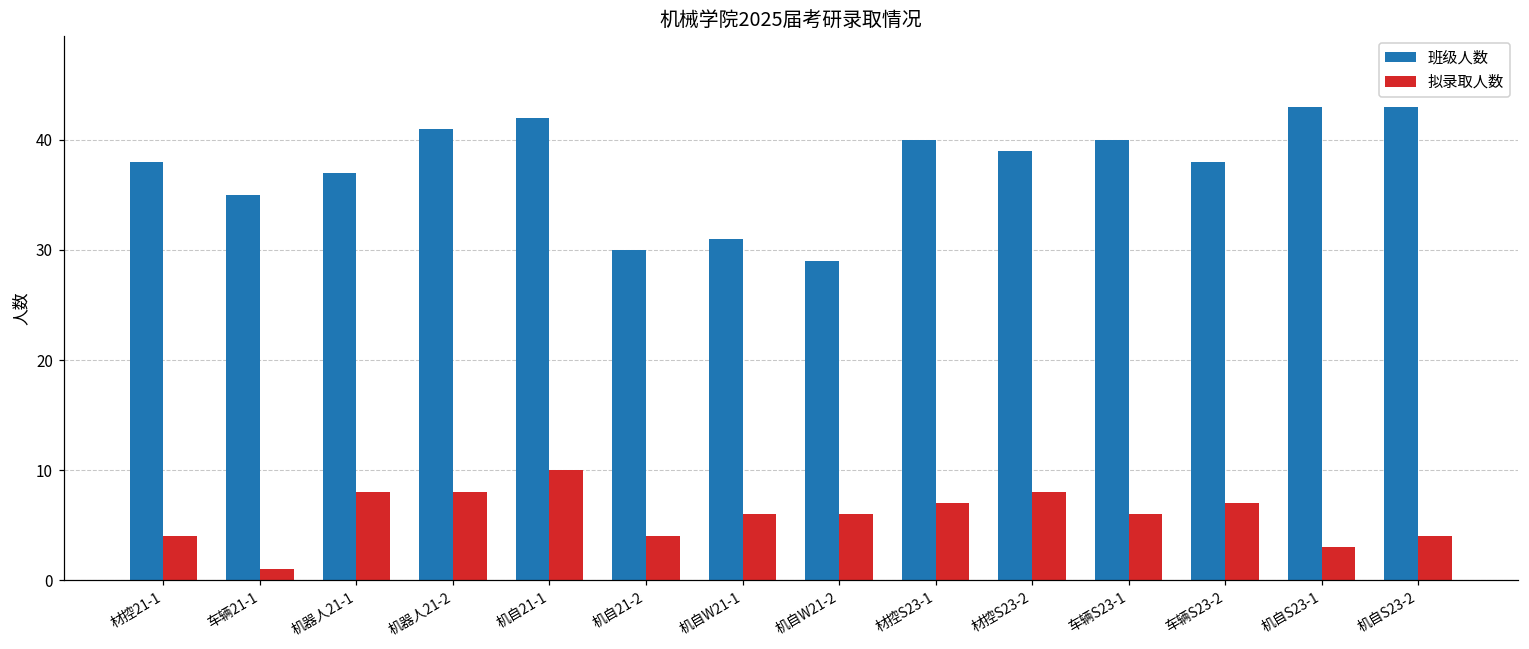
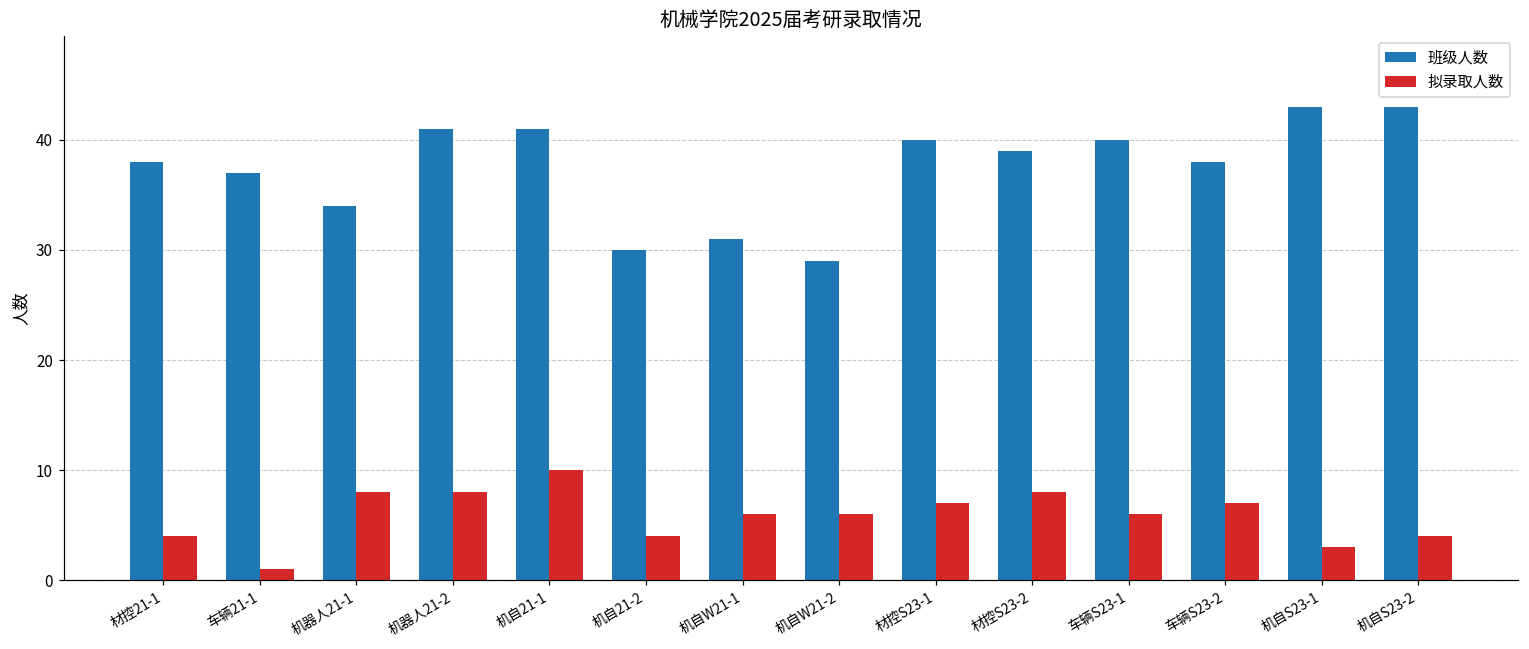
班级人数, 车辆21-1: 35 -> 37
班级人数, 机器人21-1: 37 -> 34
班级人数, 机自21-1: 42 -> 41
